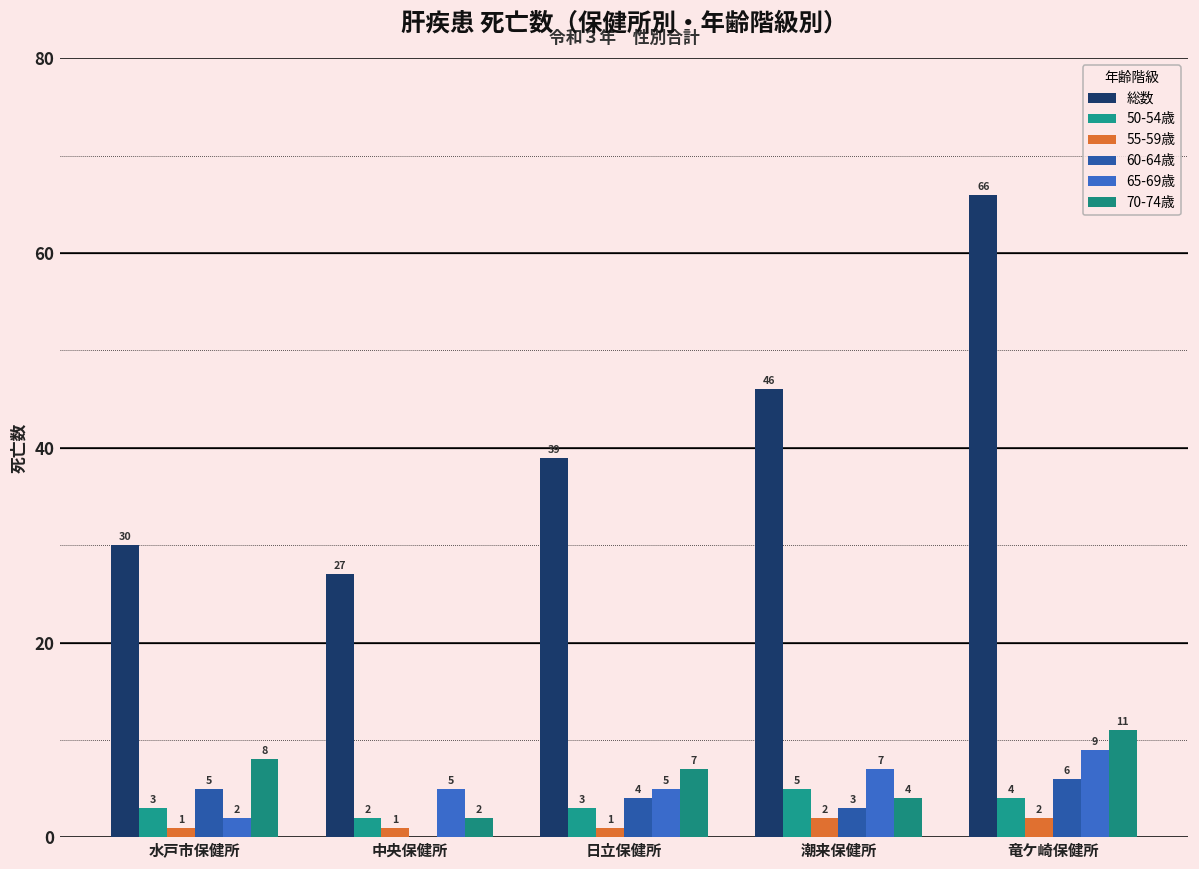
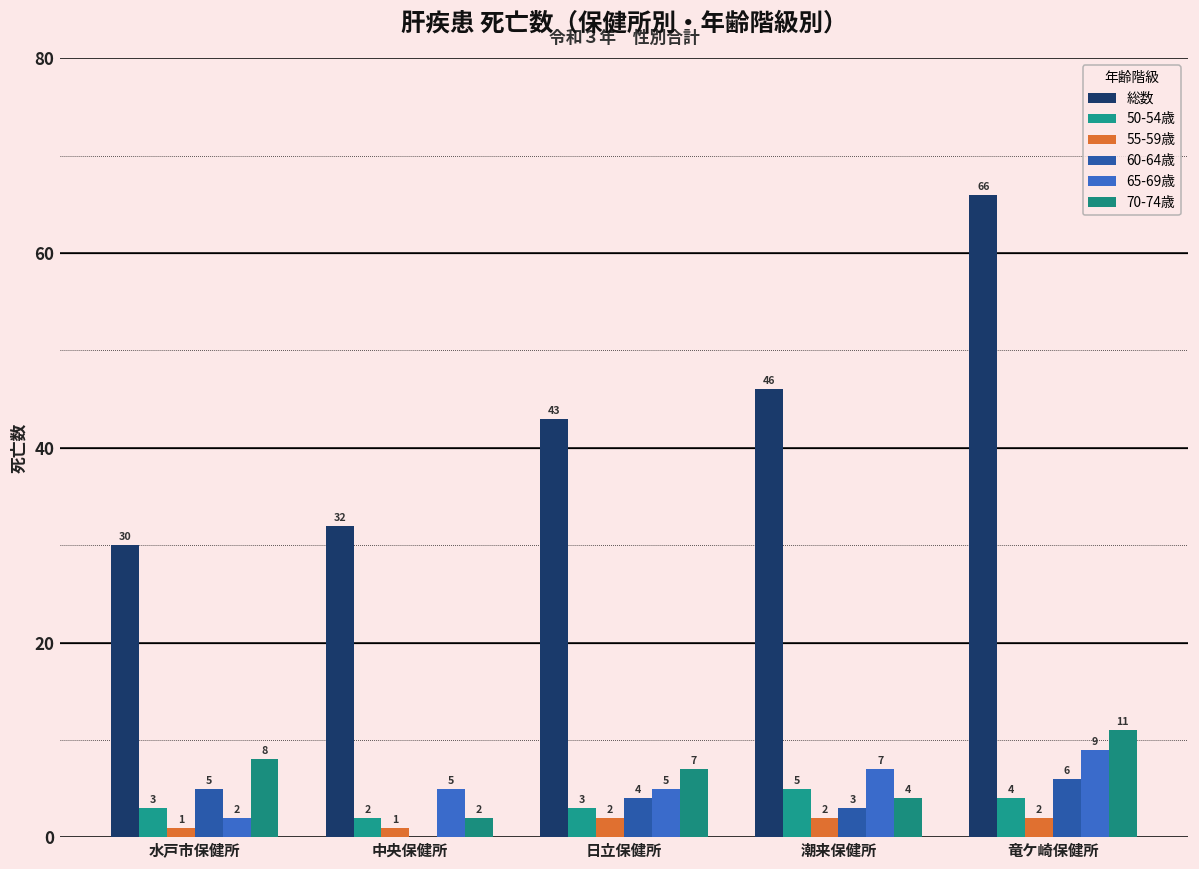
総数, 中央保健所: 27 -> 32
総数, 日立保健所: 39 -> 43
55-59歳, 日立保健所: 1 -> 2
